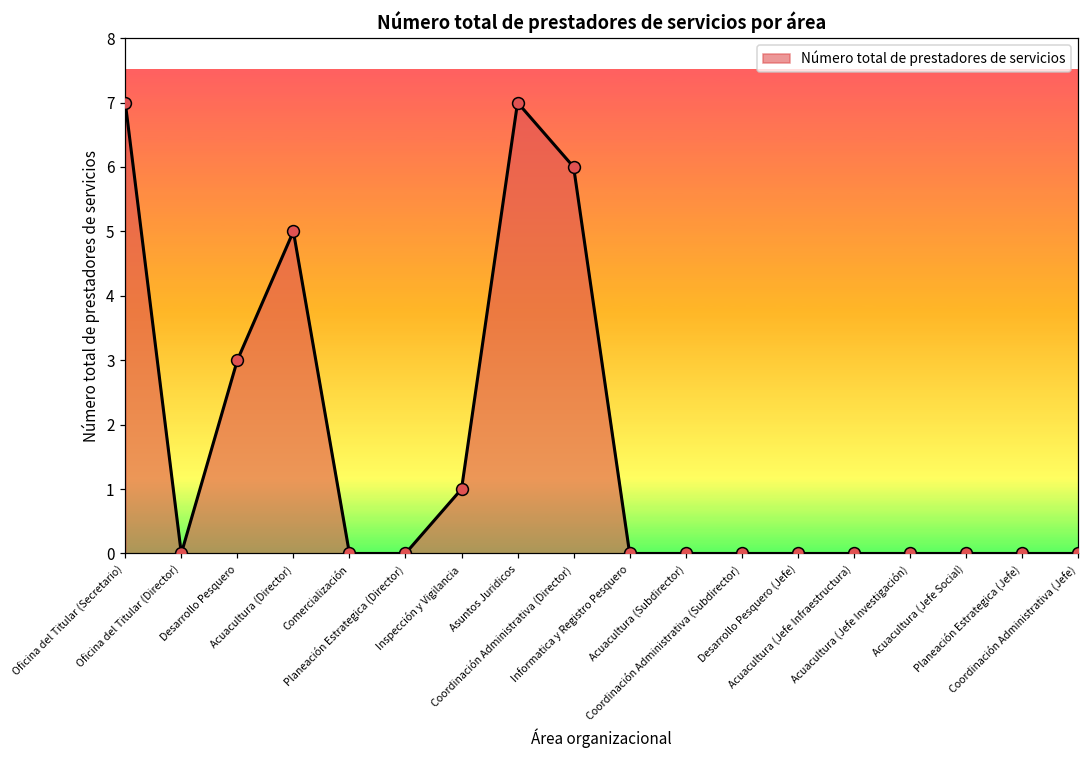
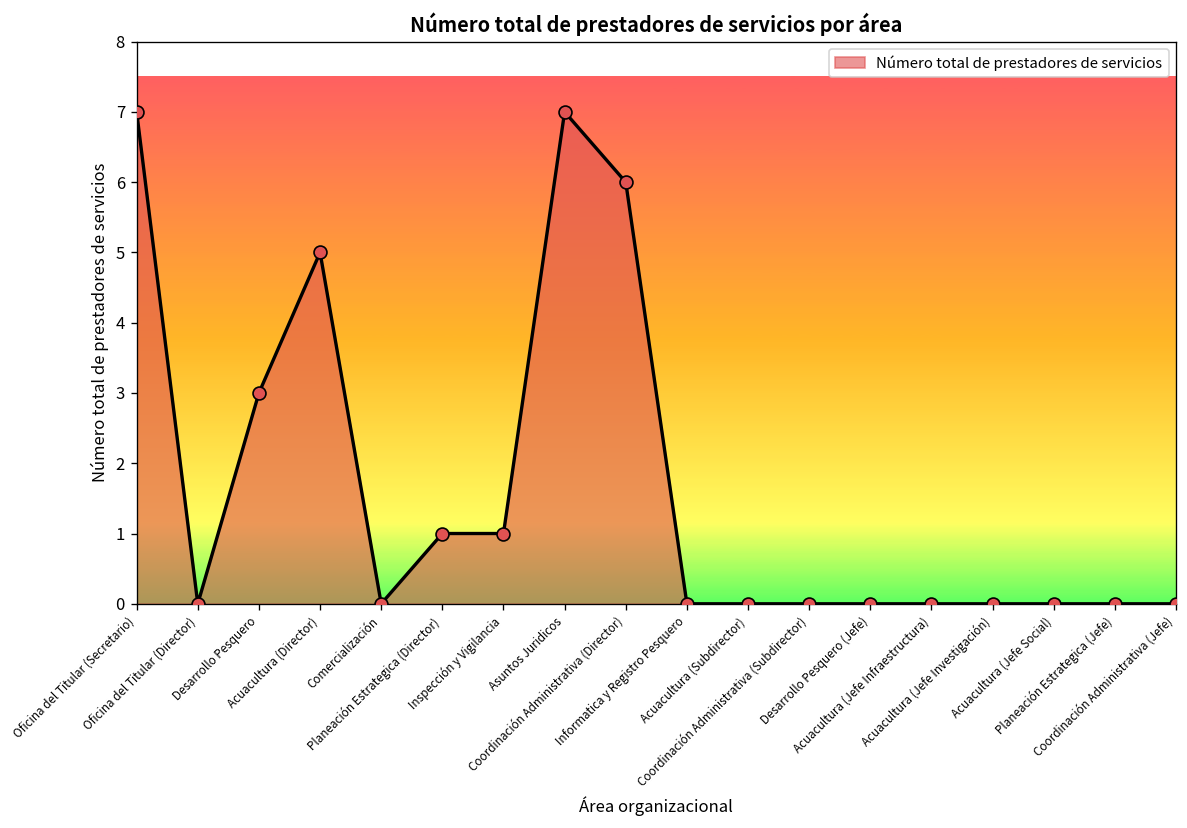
Planeación Estrategica (Director): 0 -> 1
